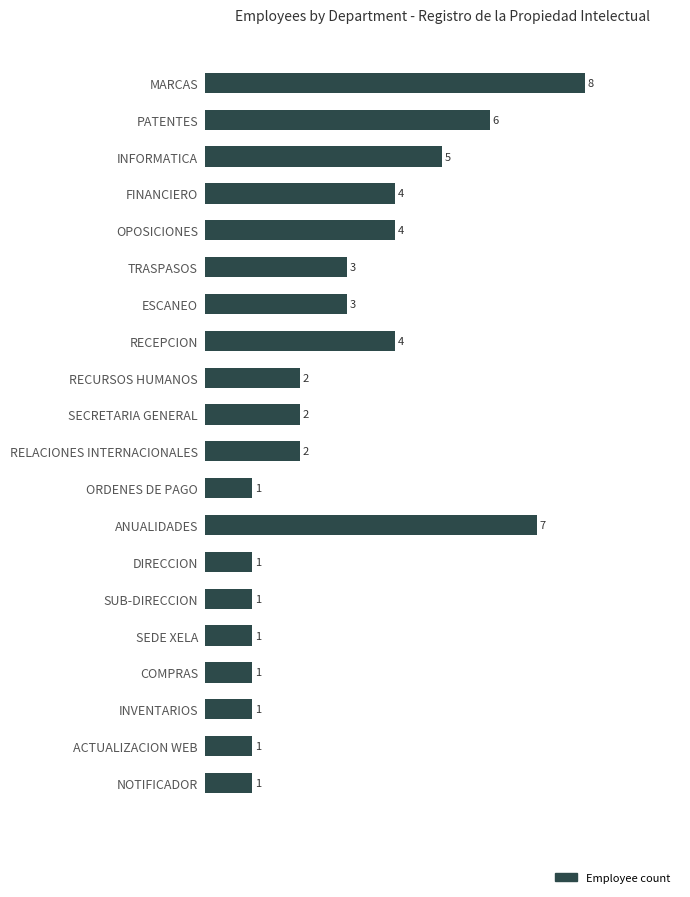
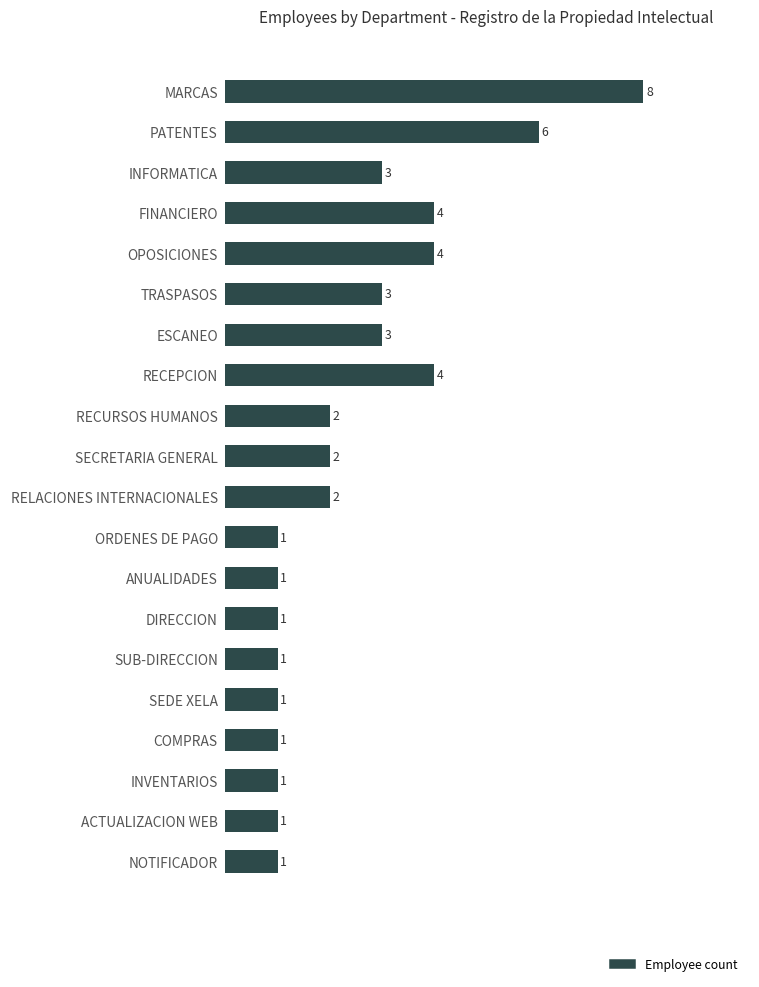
INFORMATICA: 5 -> 3
ANUALIDADES: 7 -> 1
